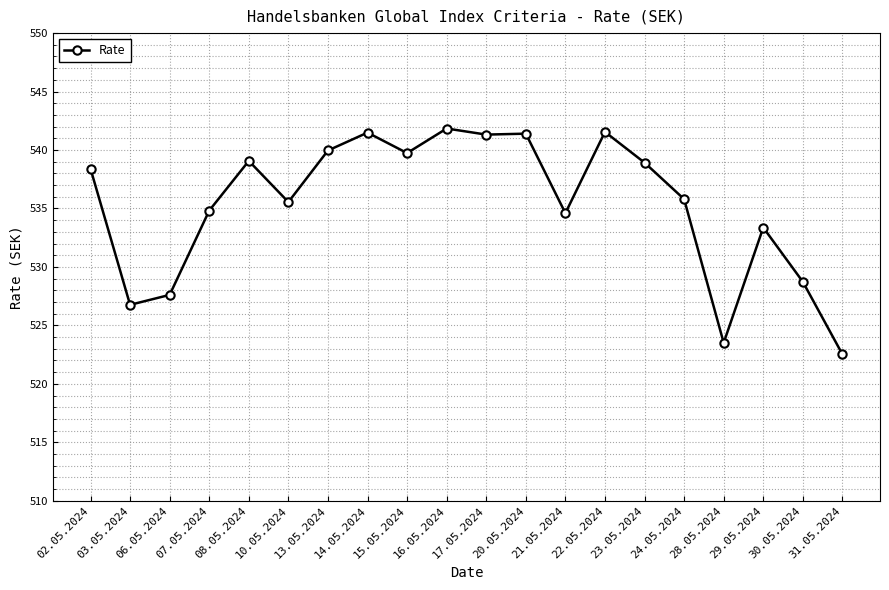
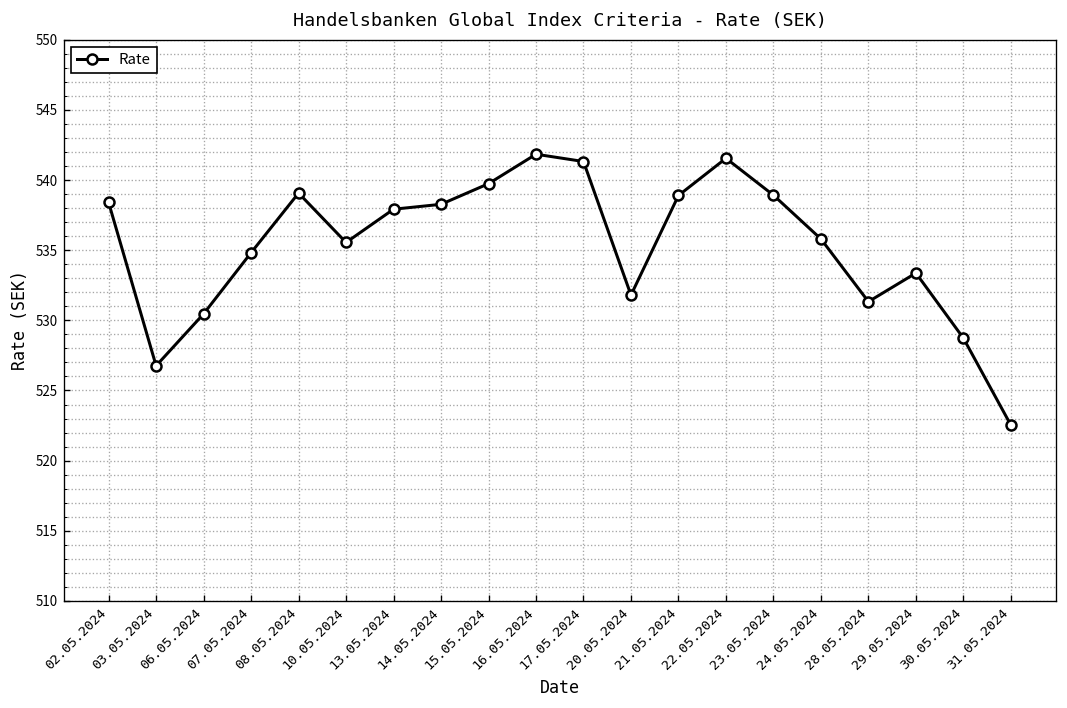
06.05.2024: 527.6 -> 530.5
13.05.2024: 540.0 -> 537.9
14.05.2024: 541.5 -> 538.3
20.05.2024: 541.4 -> 531.8
21.05.2024: 534.6 -> 538.9
28.05.2024: 523.5 -> 531.3
